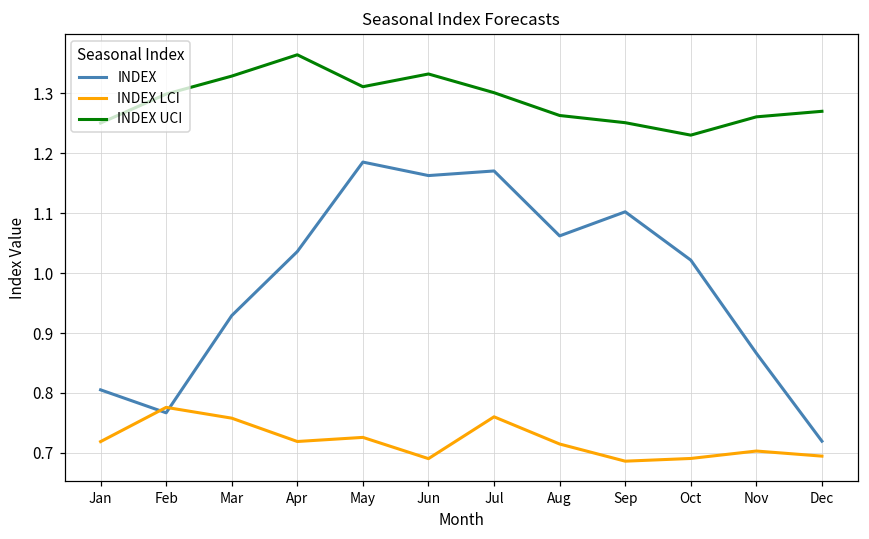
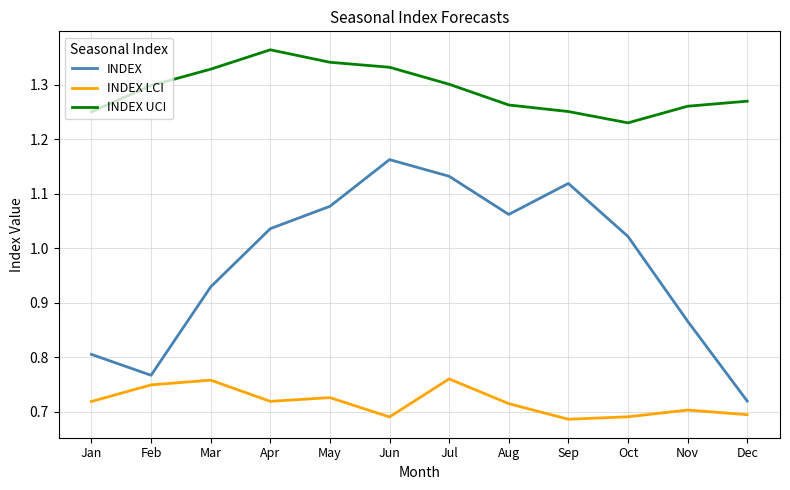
INDEX LCI, Feb: 0.78 -> 0.75
INDEX, May: 1.19 -> 1.08
INDEX UCI, May: 1.31 -> 1.34
INDEX, Jul: 1.17 -> 1.13
INDEX, Sep: 1.10 -> 1.12
